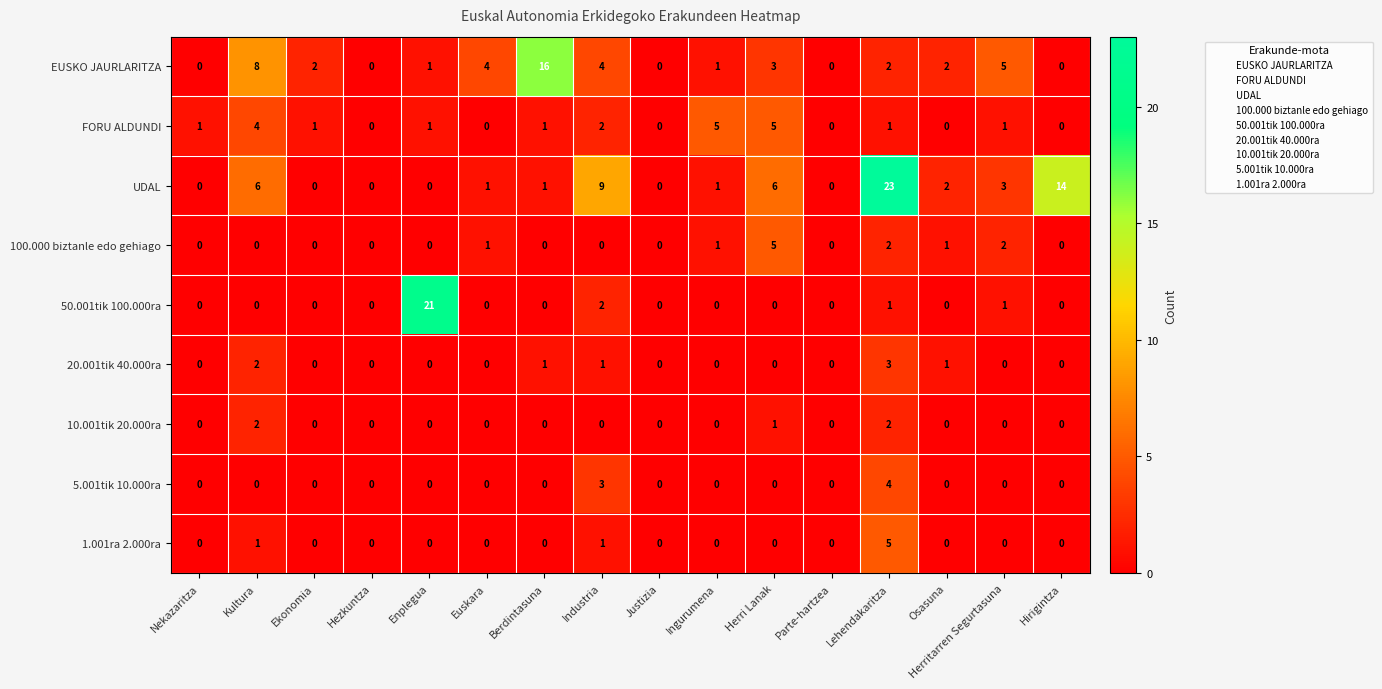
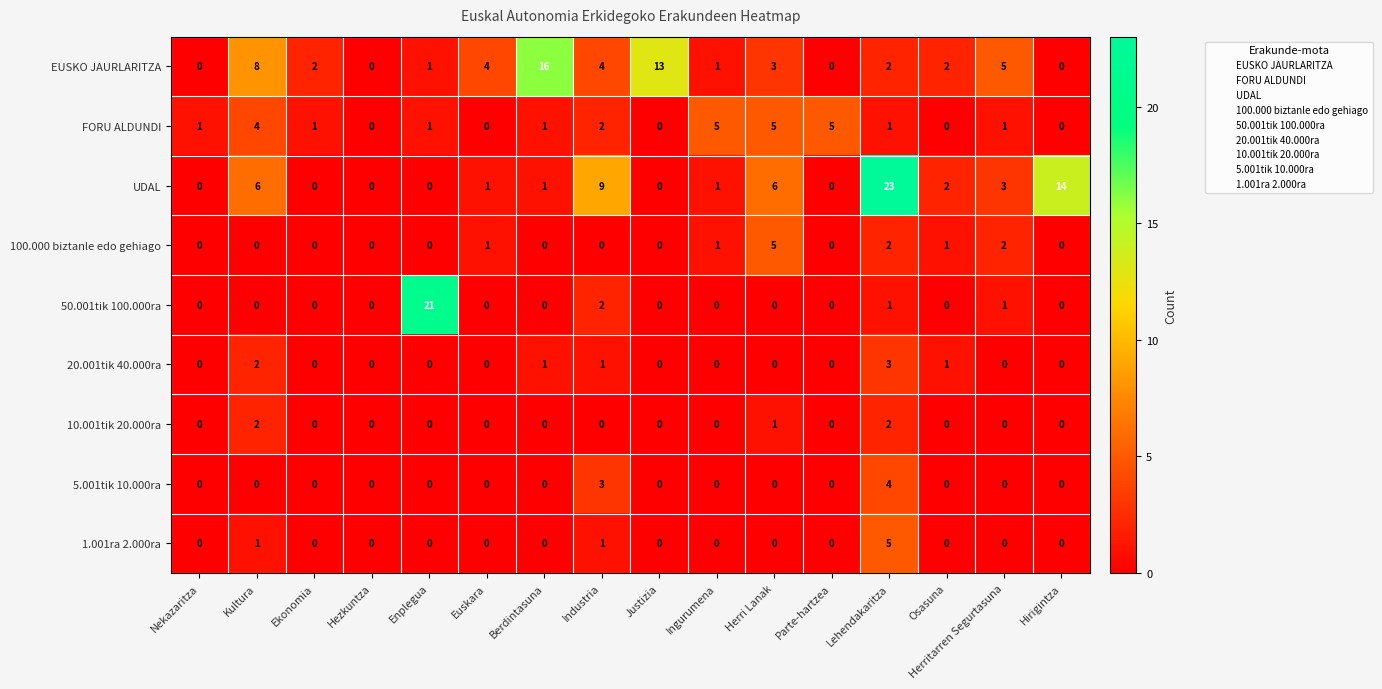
EUSKO JAURLARITZA, Justizia: 0 -> 13
FORU ALDUNDI, Parte-hartzea: 0 -> 5
